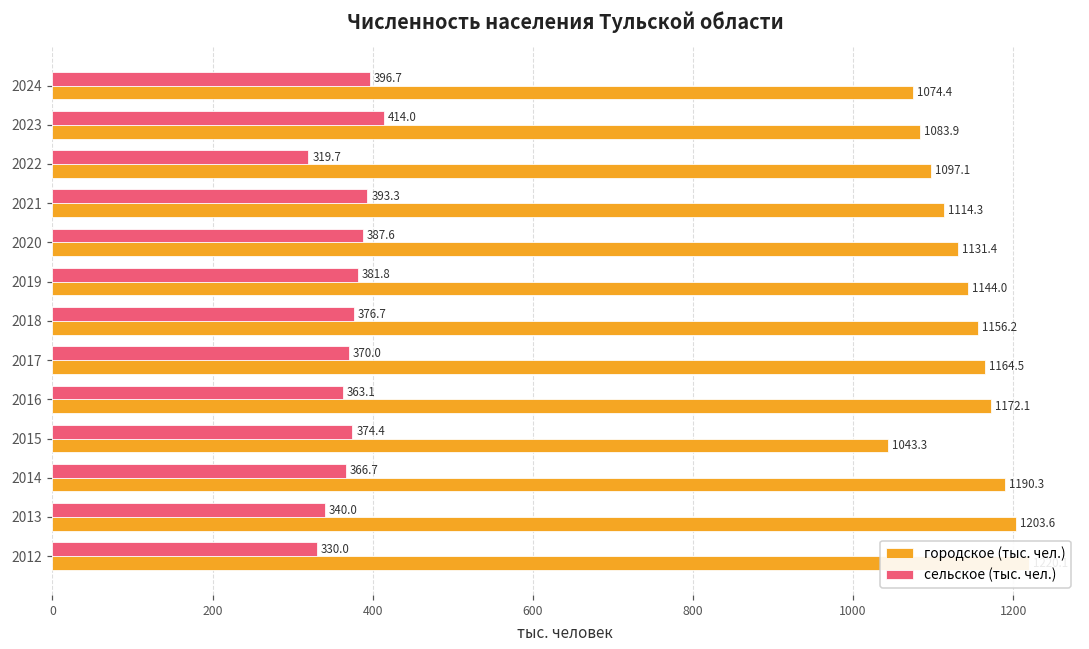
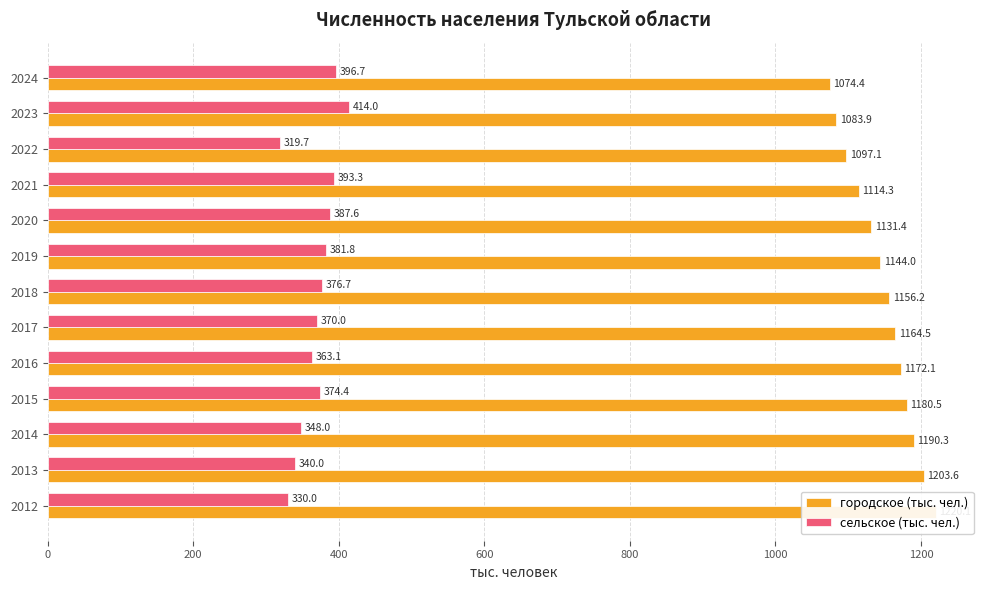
городское (тыс. чел.), 2015: 1043.3 -> 1180.5
сельское (тыс. чел.), 2014: 366.7 -> 348.0
